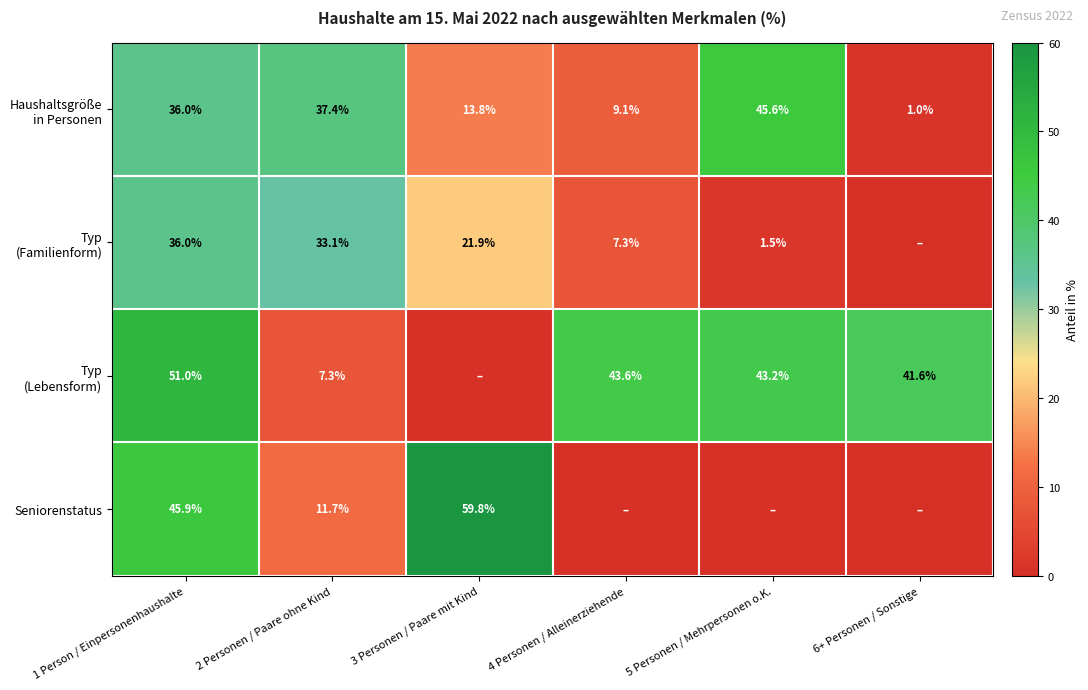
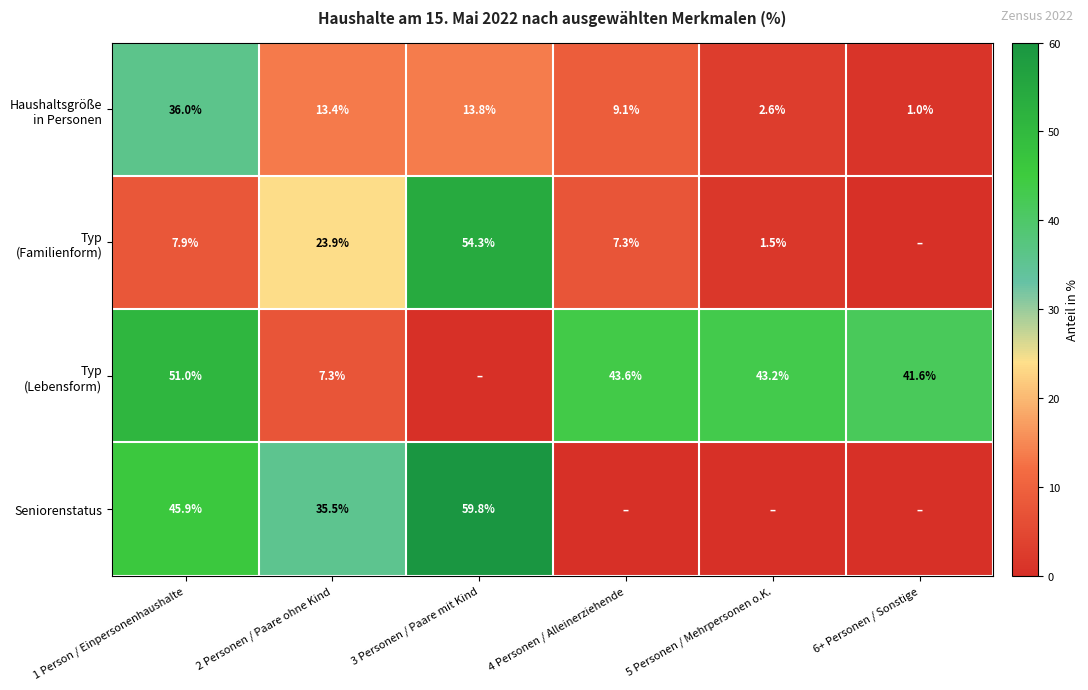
Haushaltsgröße in Personen, 2 Personen / Paare ohne Kind: 37.4% -> 13.4%
Haushaltsgröße in Personen, 5 Personen / Mehrpersonen o.K.: 45.6% -> 2.6%
Typ (Familienform), 1 Person / Einpersonenhaushalte: 36.0% -> 7.9%
Typ (Familienform), 2 Personen / Paare ohne Kind: 33.1% -> 23.9%
Typ (Familienform), 3 Personen / Paare mit Kind: 21.9% -> 54.3%
Seniorenstatus, 2 Personen / Paare ohne Kind: 11.7% -> 35.5%
